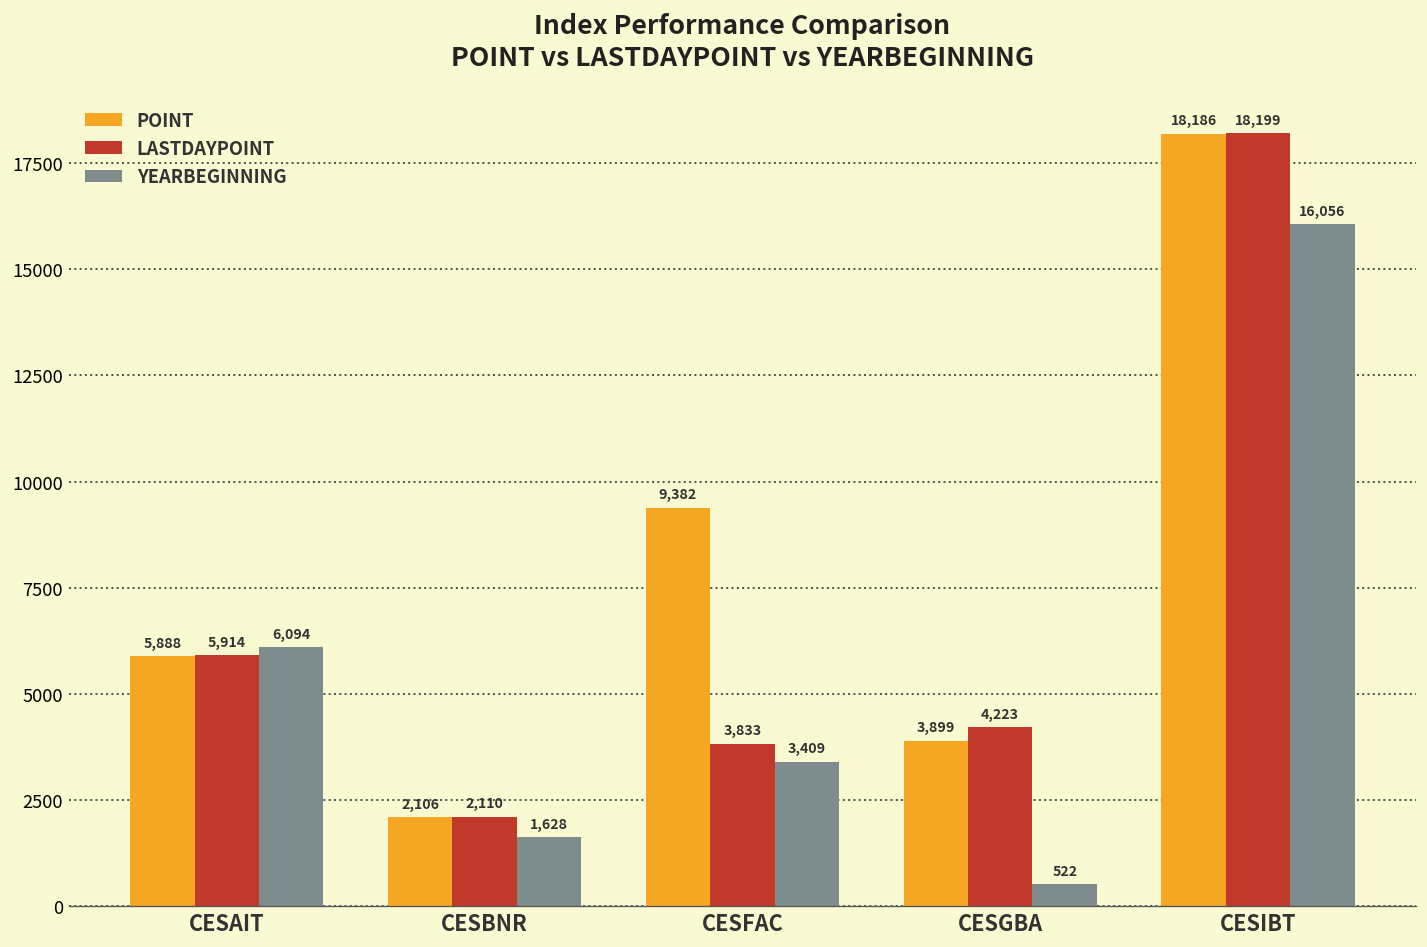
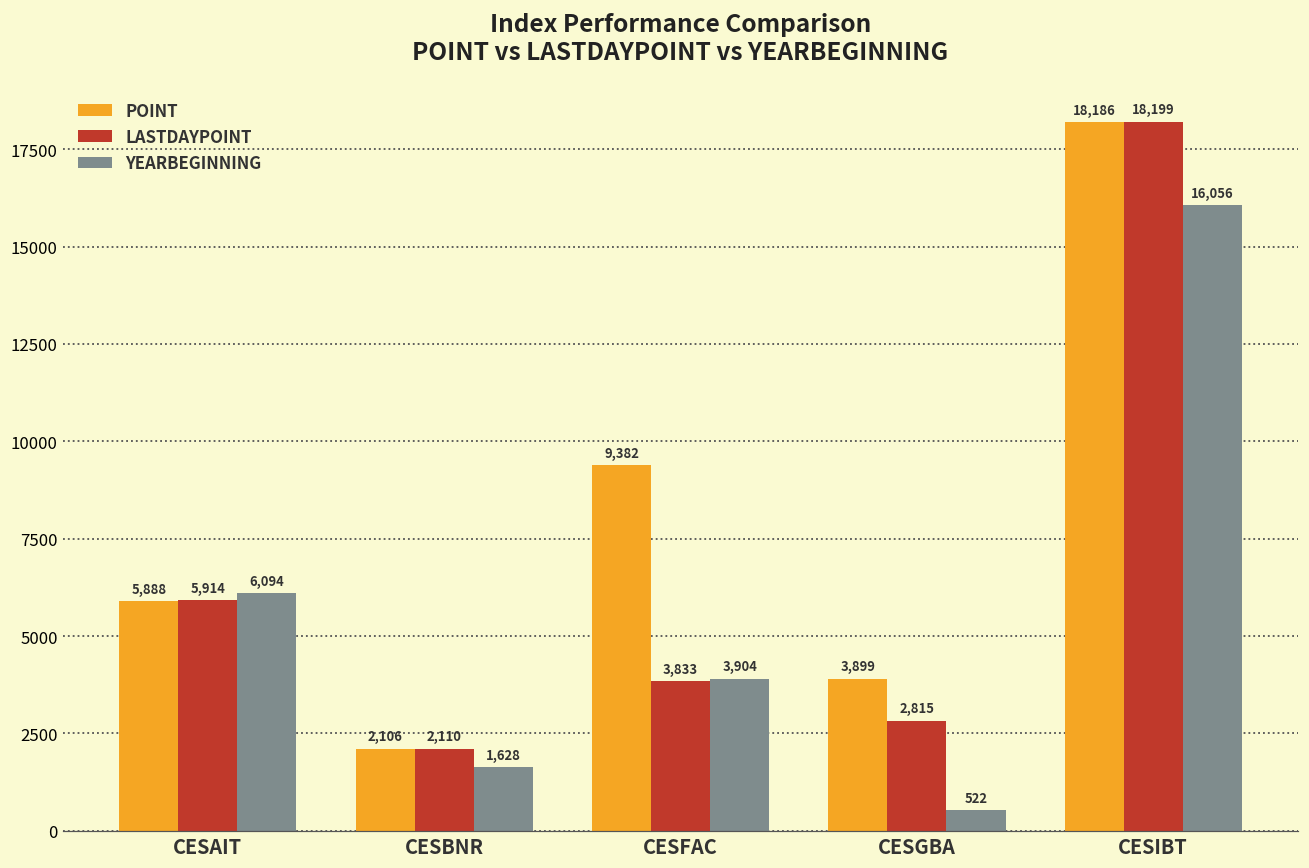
YEARBEGINNING, CESFAC: 3,409 -> 3,904
LASTDAYPOINT, CESGBA: 4,223 -> 2,815
